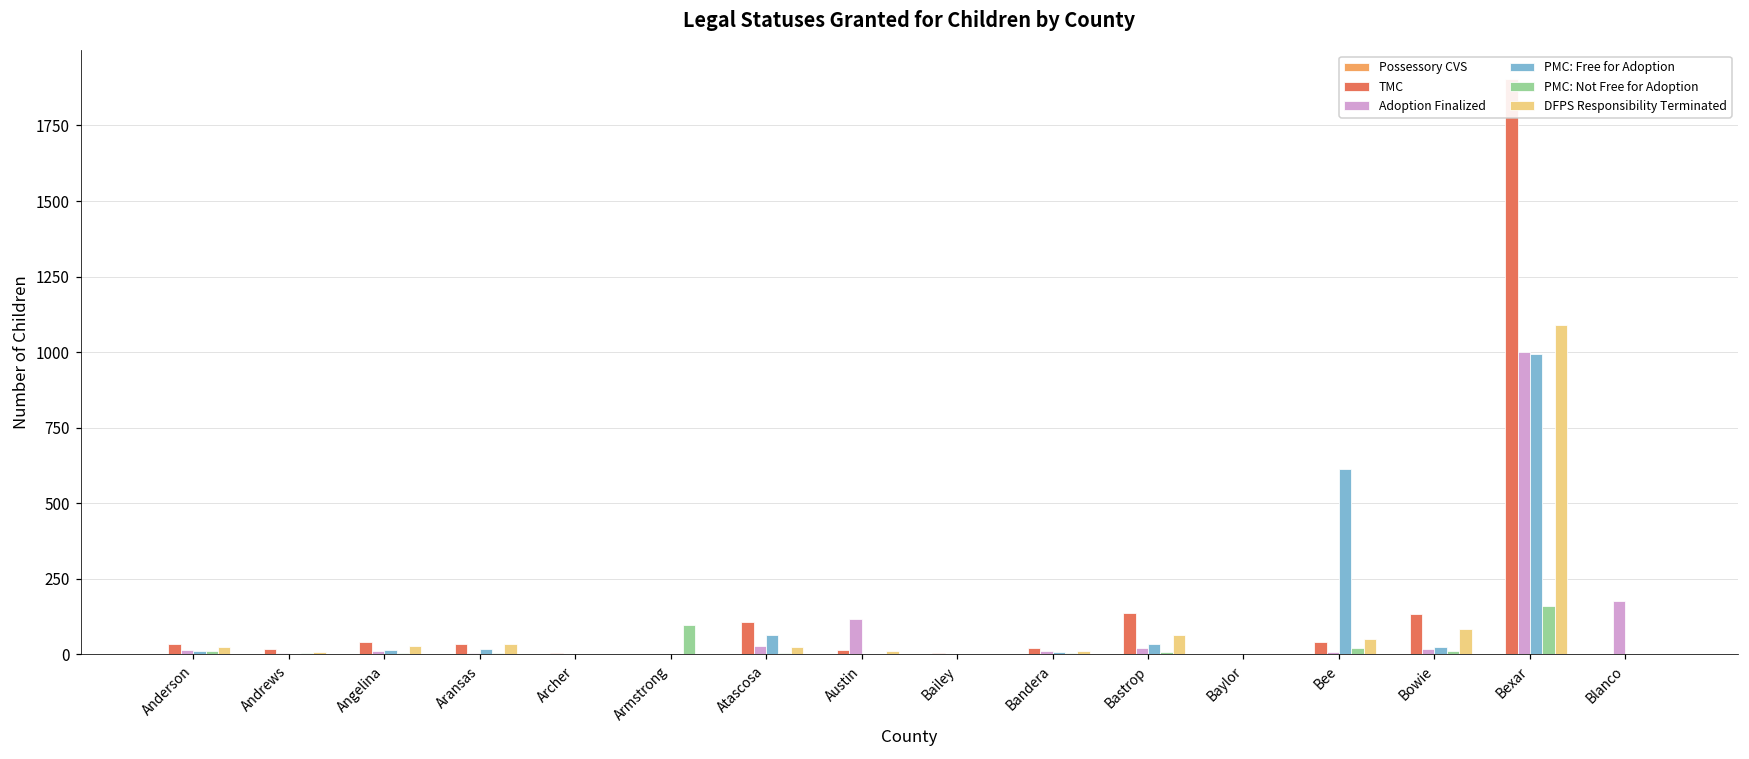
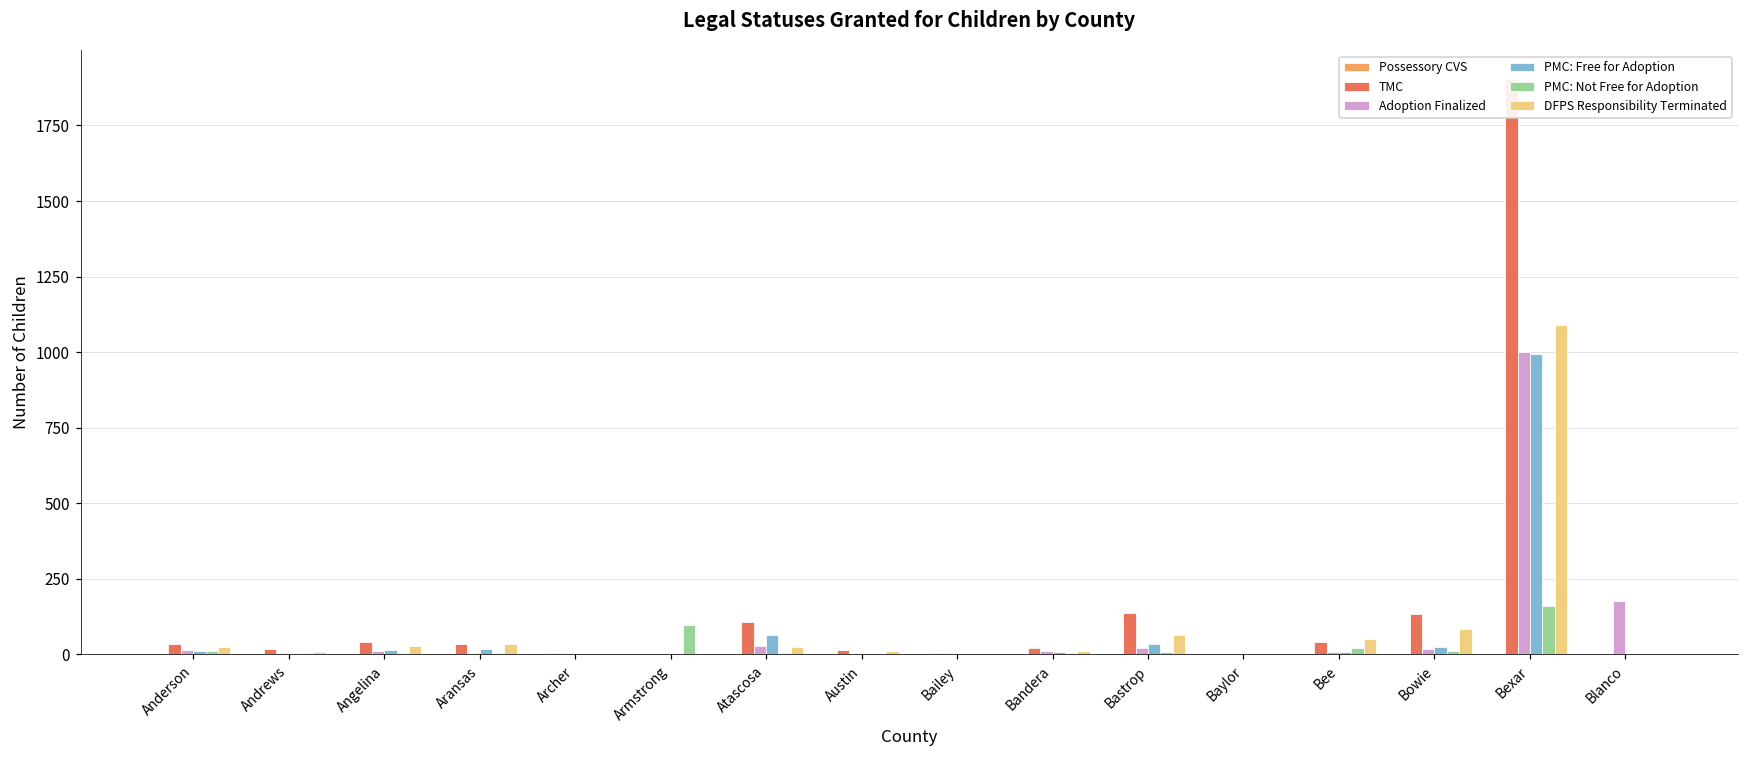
Adoption Finalized, Austin: 120 -> 0
PMC: Free for Adoption, Bee: 620 -> 10
